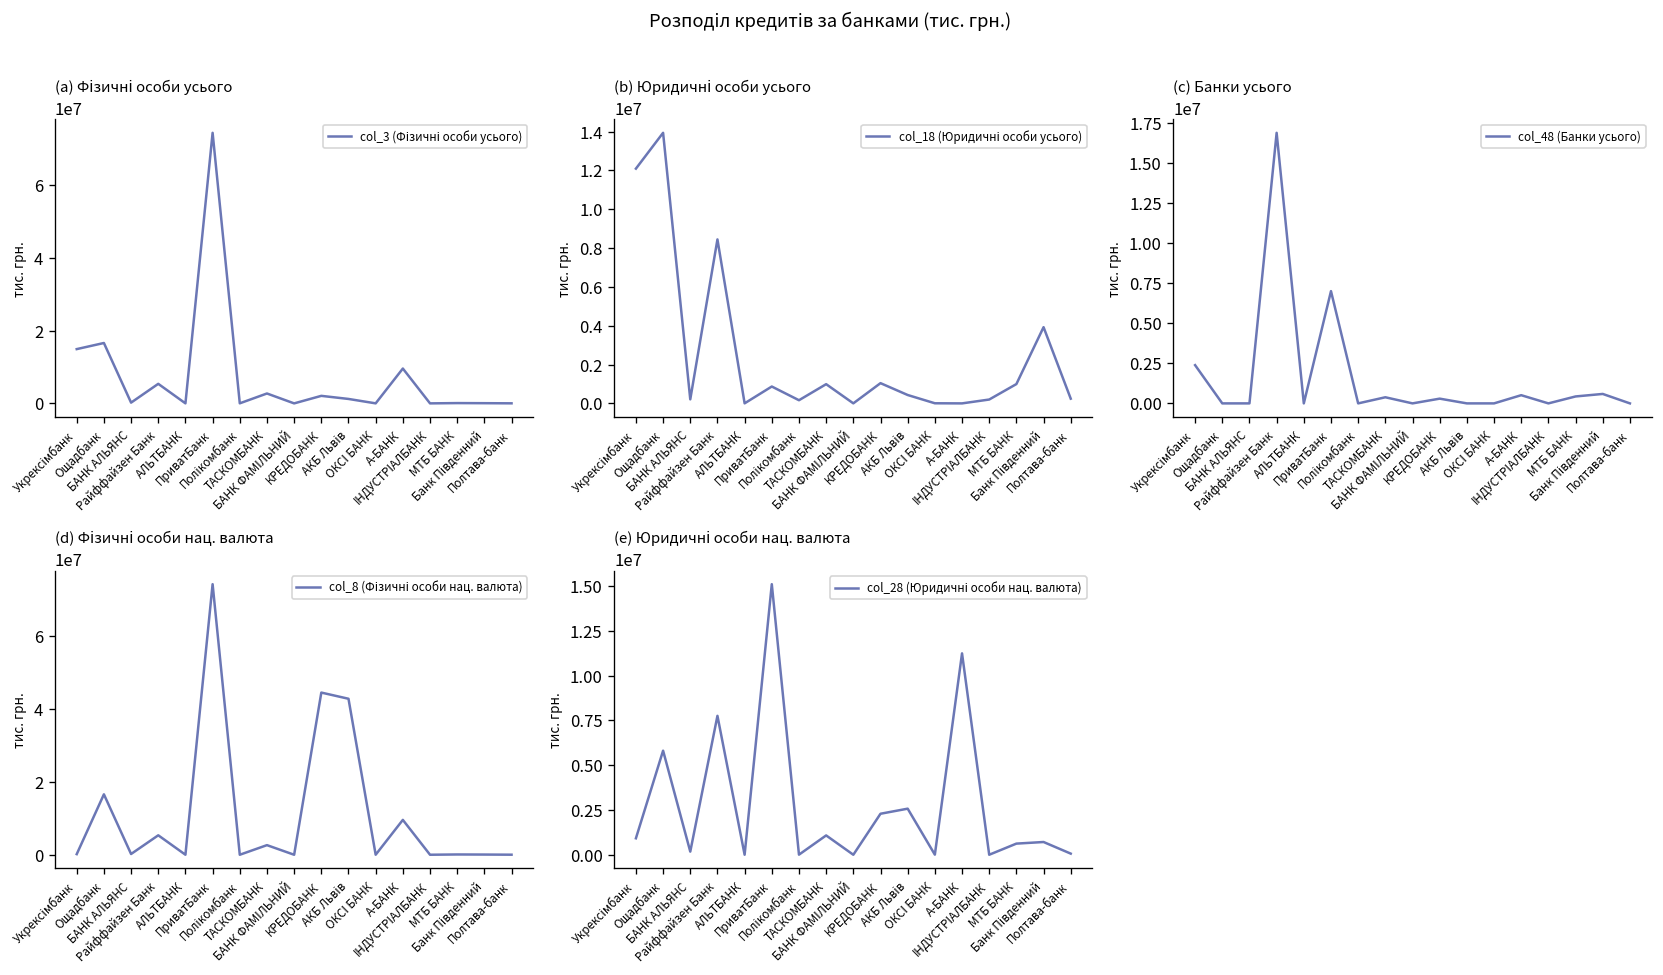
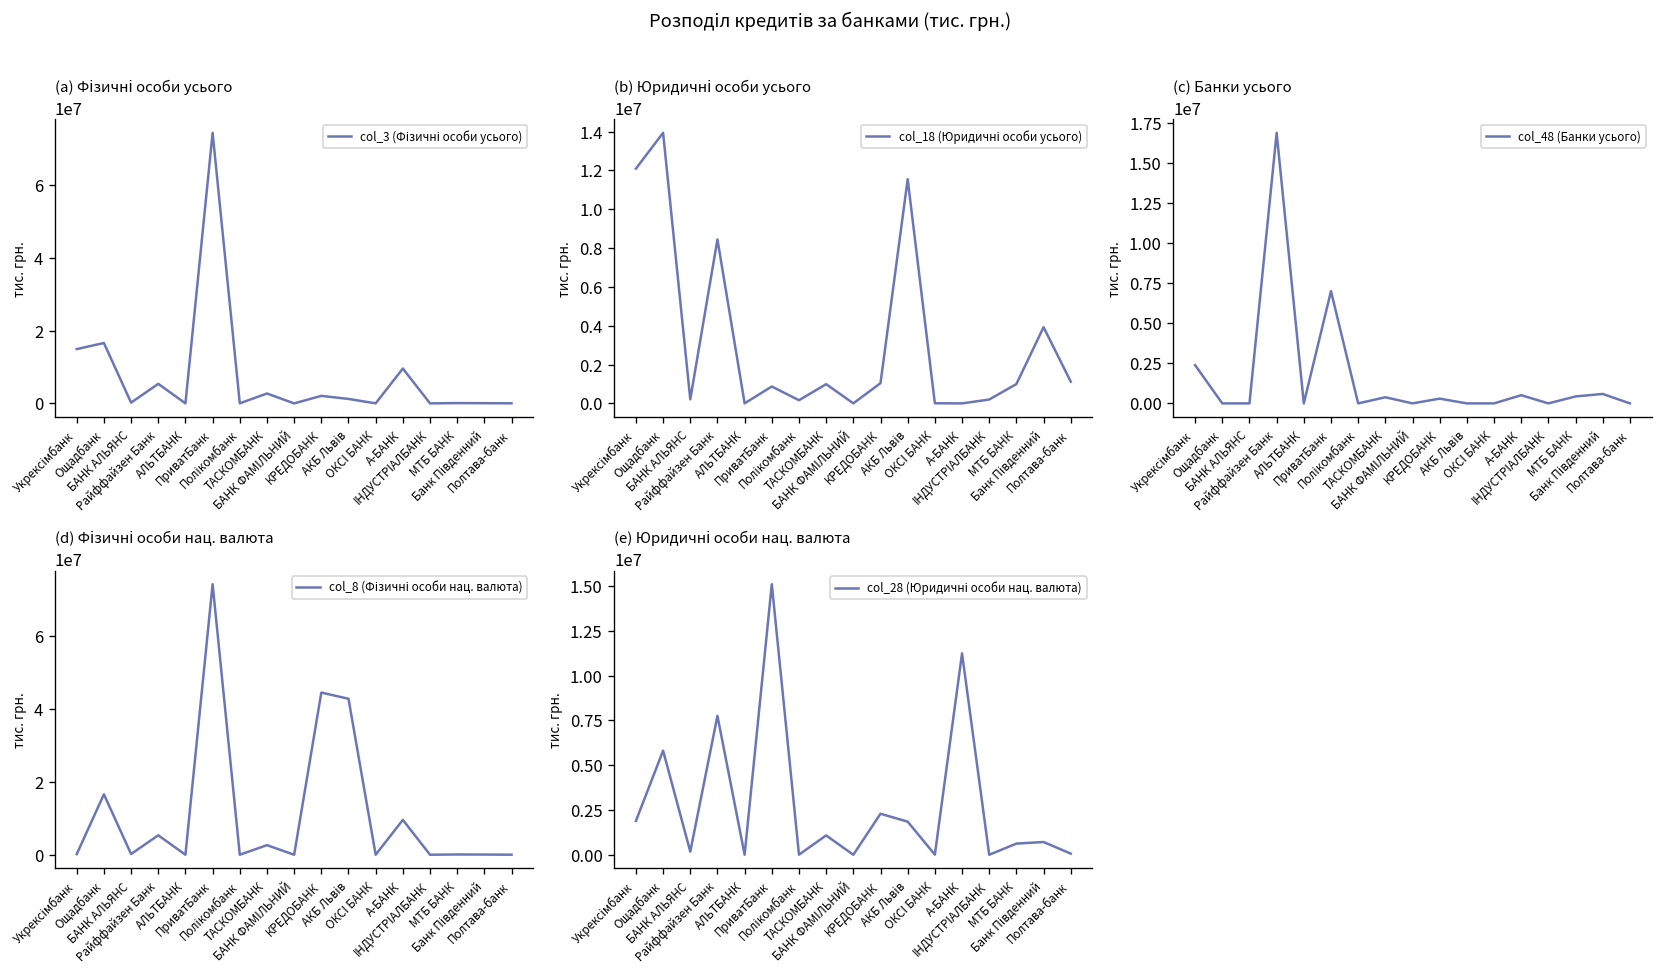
(b) Юридичні особи усього, АКБ Львів: 400000 -> 11500000
(b) Юридичні особи усього, Полтава-банк: 200000 -> 1100000
(e) Юридичні особи нац. валюта, Укрексімбанк: 900000 -> 1900000
(e) Юридичні особи нац. валюта, АКБ Львів: 2600000 -> 1800000
